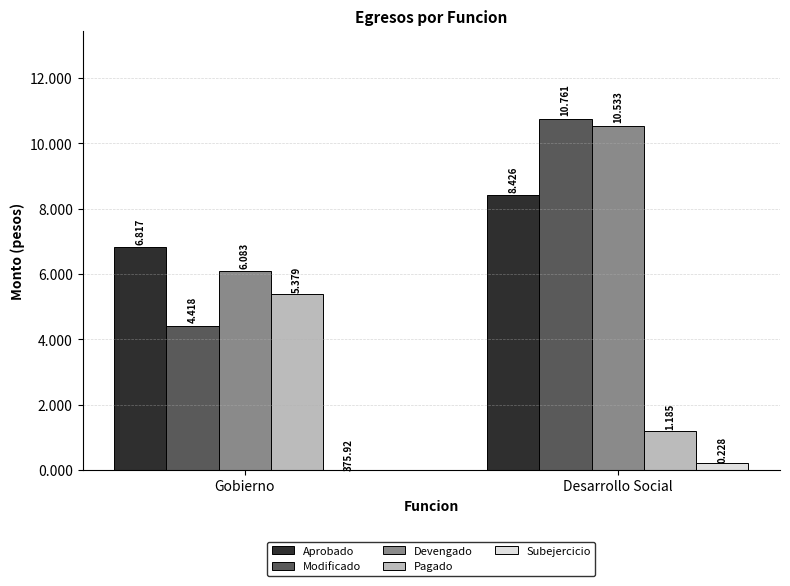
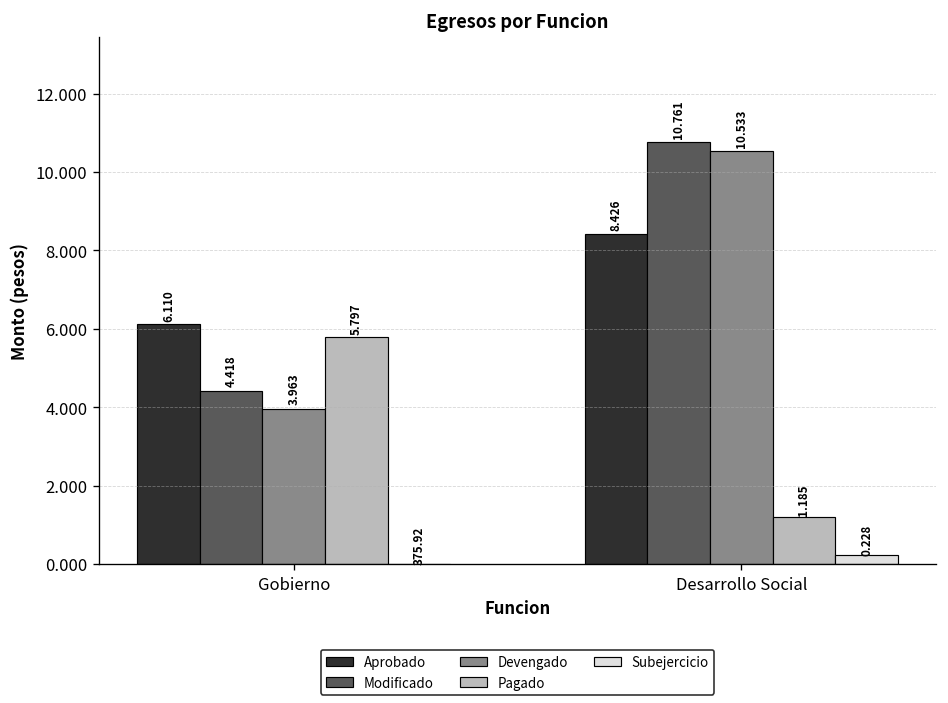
Aprobado, Gobierno: 6.817 -> 6.110
Devengado, Gobierno: 6.083 -> 3.963
Pagado, Gobierno: 5.379 -> 5.797
